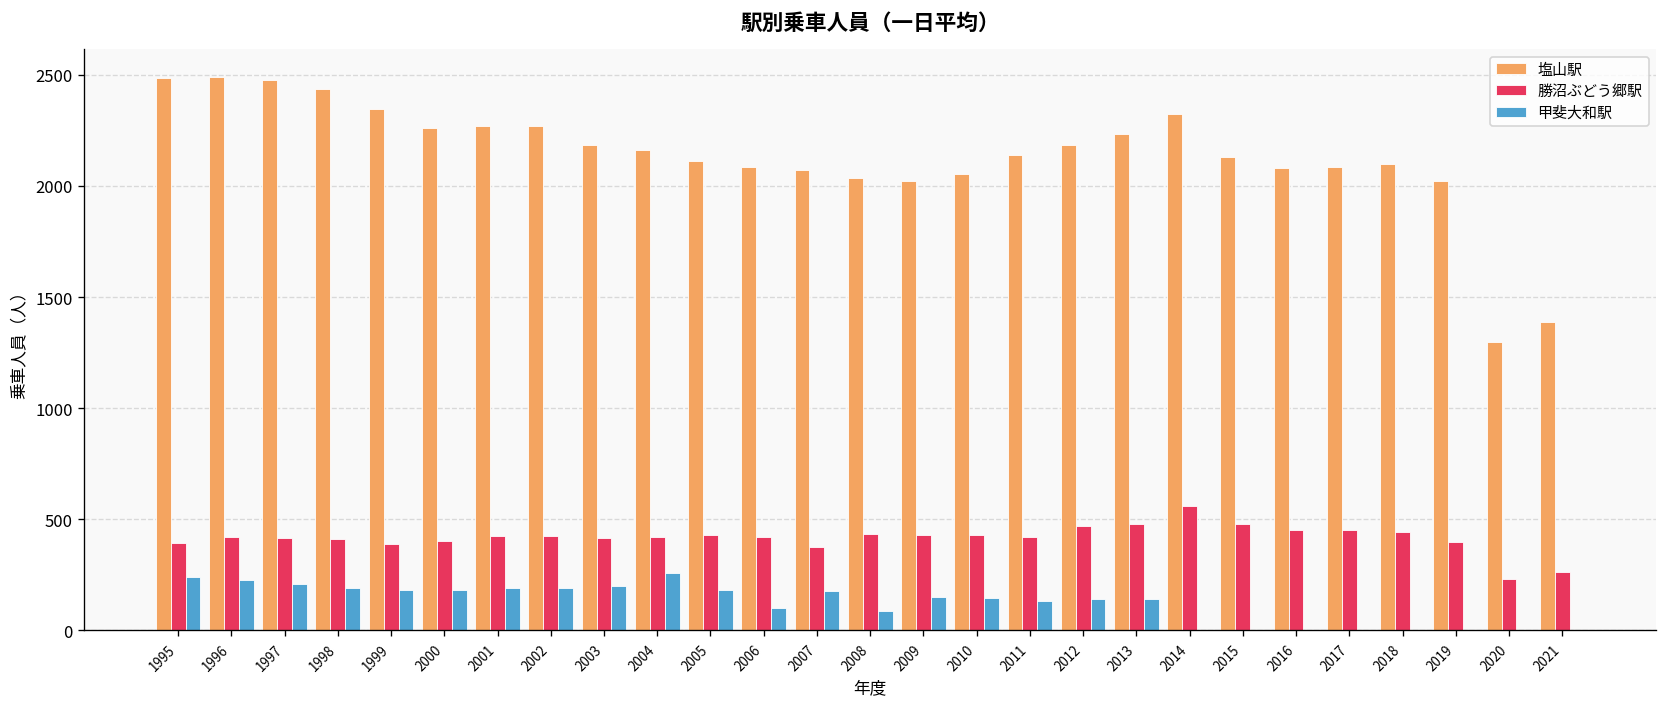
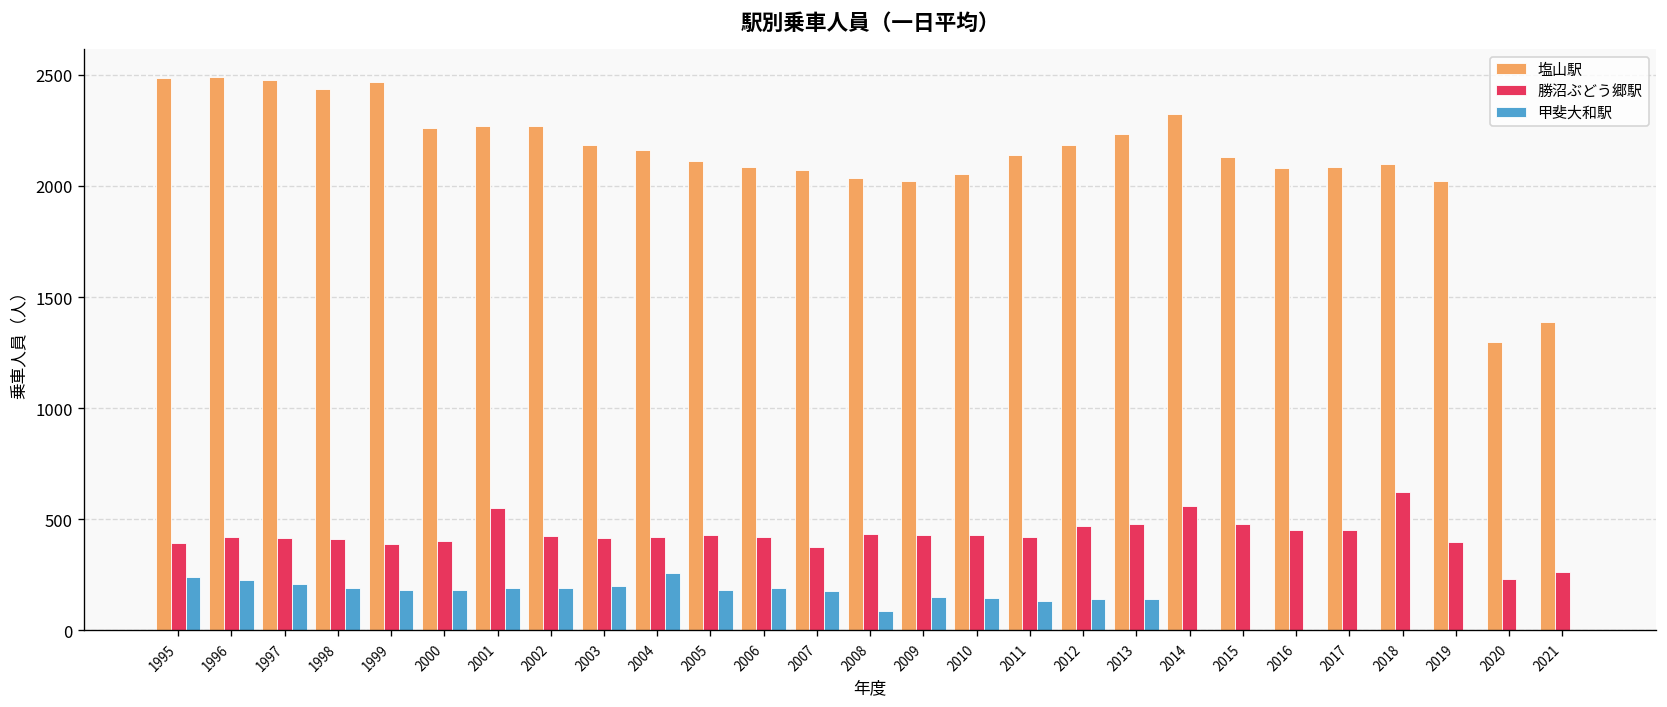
塩山駅, 1999: 2350 -> 2470
勝沼ぶどう郷駅, 2001: 420 -> 550
甲斐大和駅, 2006: 100 -> 190
勝沼ぶどう郷駅, 2018: 440 -> 620
